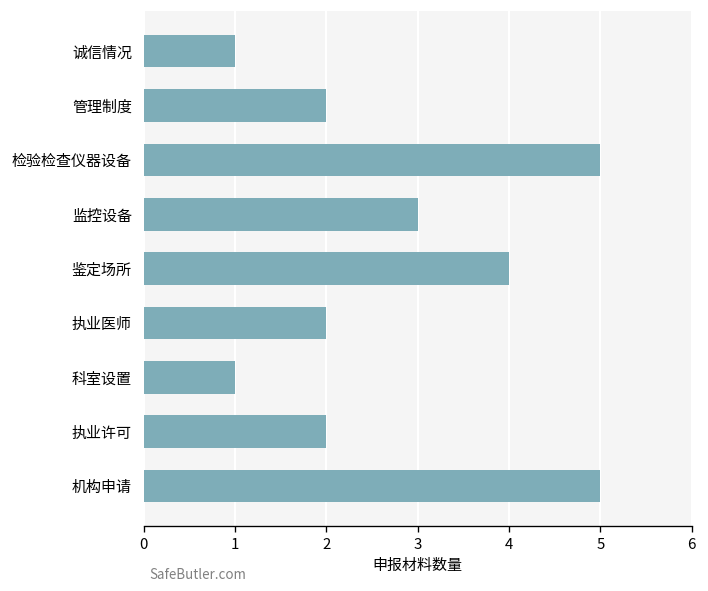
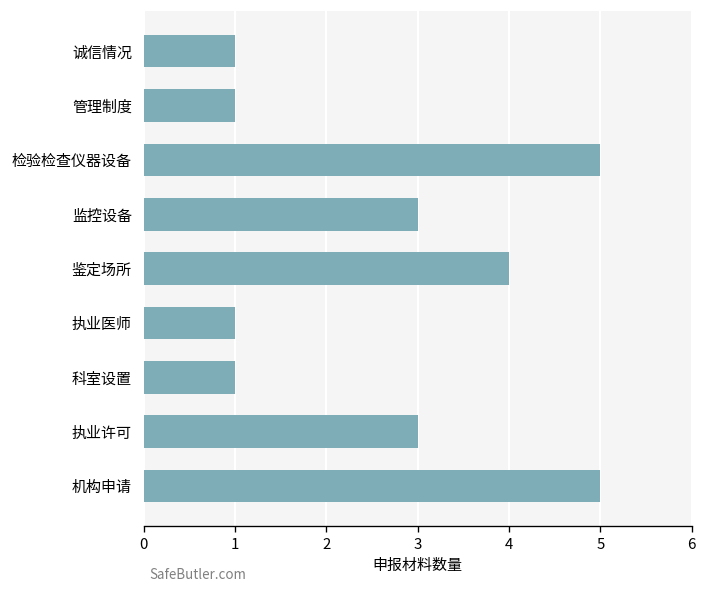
管理制度: 2 -> 1
执业医师: 2 -> 1
执业许可: 2 -> 3
